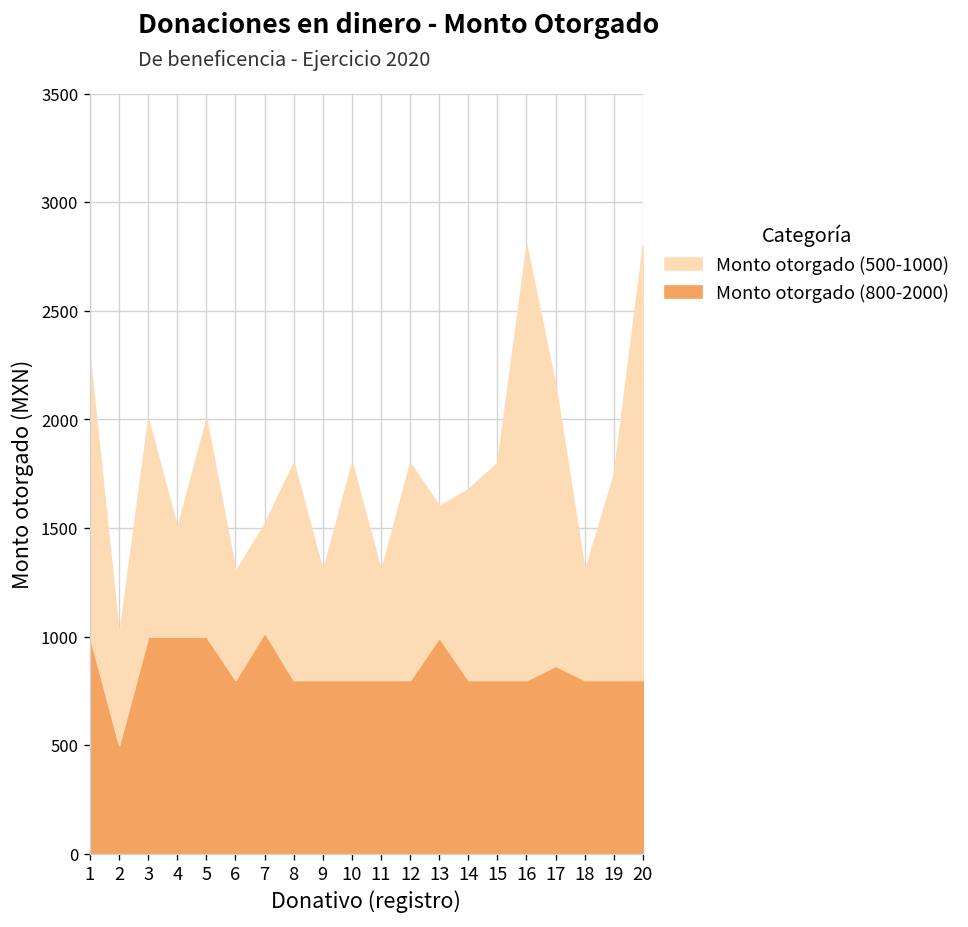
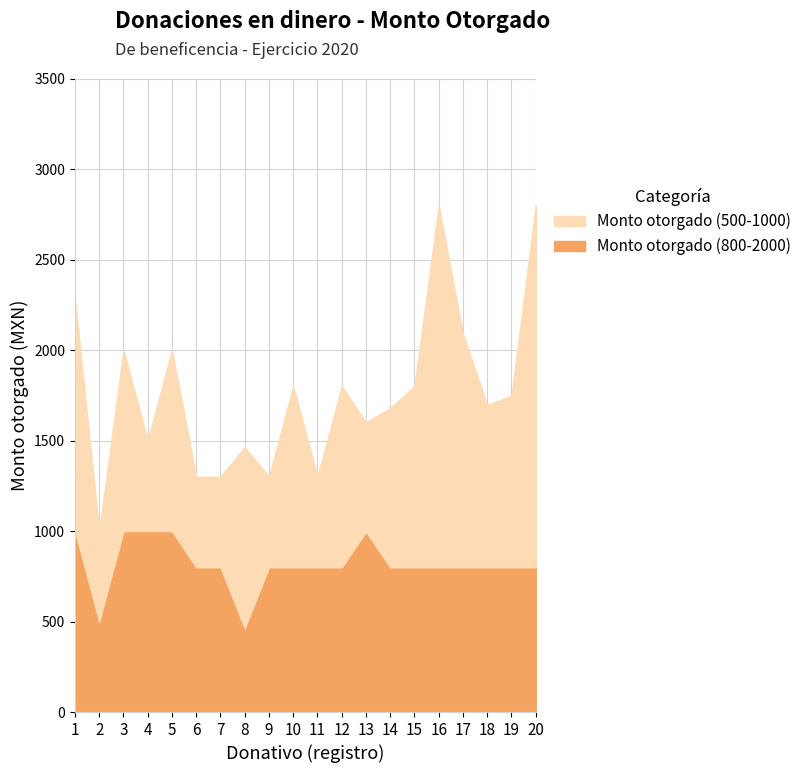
Monto otorgado (800-2000), 7: 1020 -> 800
Monto otorgado (800-2000), 8: 800 -> 460
Monto otorgado (800-2000), 17: 870 -> 800
Monto otorgado (500-1000), 18: 500 -> 900
